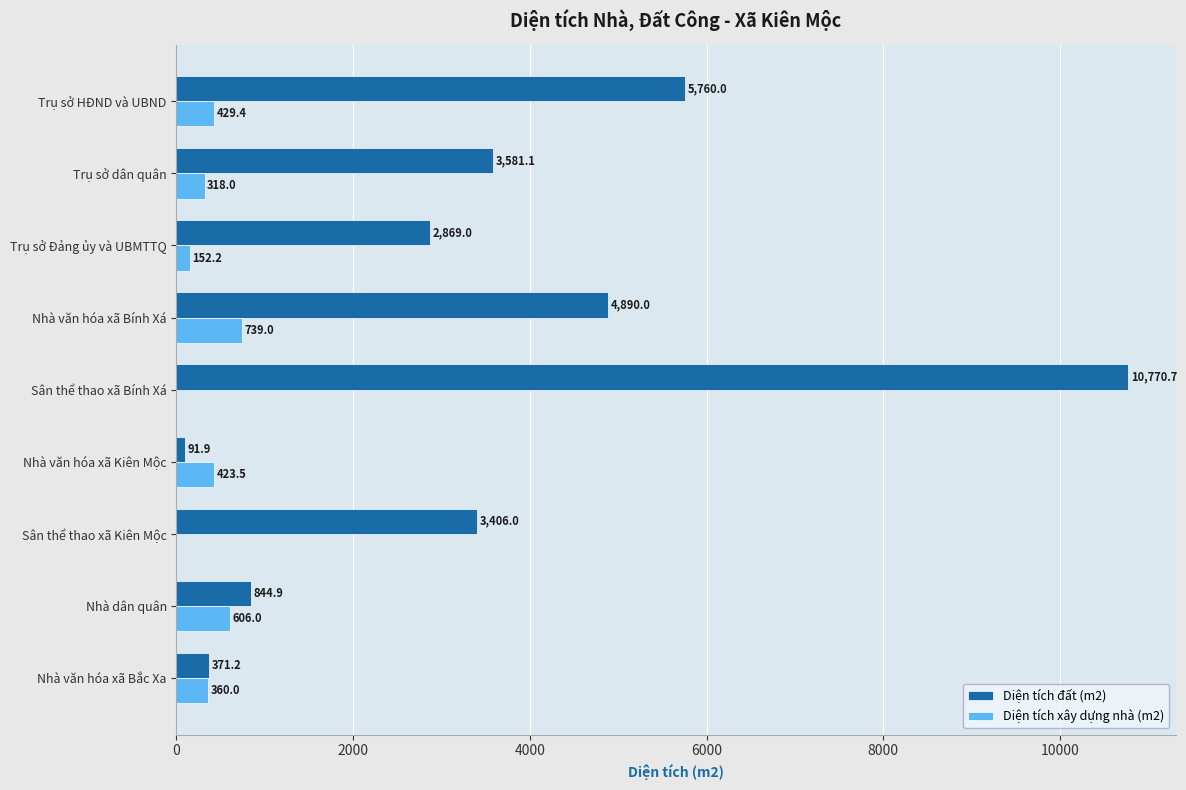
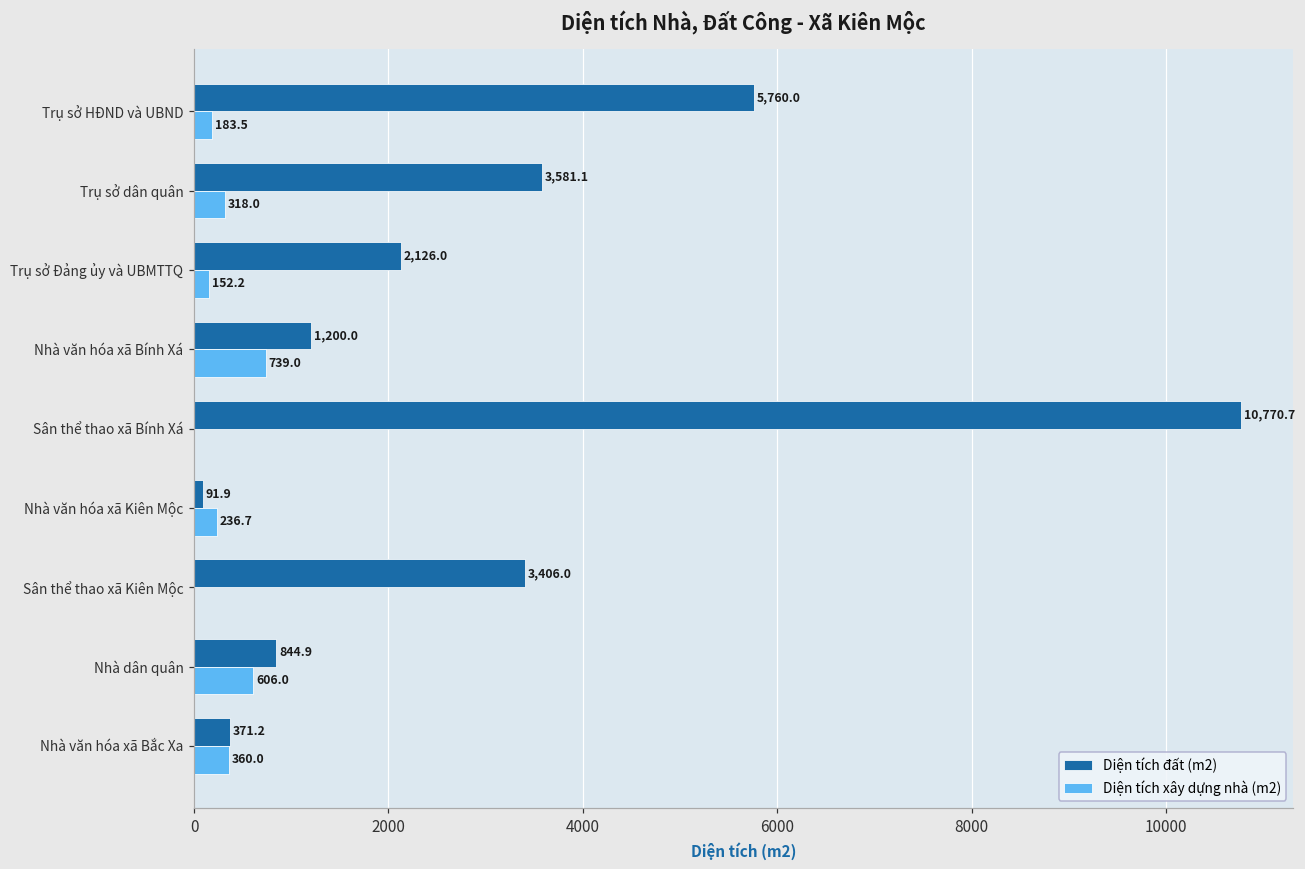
Diện tích xây dựng nhà (m2), Trụ sở HĐND và UBND: 429.4 -> 183.5
Diện tích đất (m2), Trụ sở Đảng ủy và UBMTTQ: 2,869.0 -> 2,126.0
Diện tích đất (m2), Nhà văn hóa xã Bính Xá: 4,890.0 -> 1,200.0
Diện tích xây dựng nhà (m2), Nhà văn hóa xã Kiên Mộc: 423.5 -> 236.7
